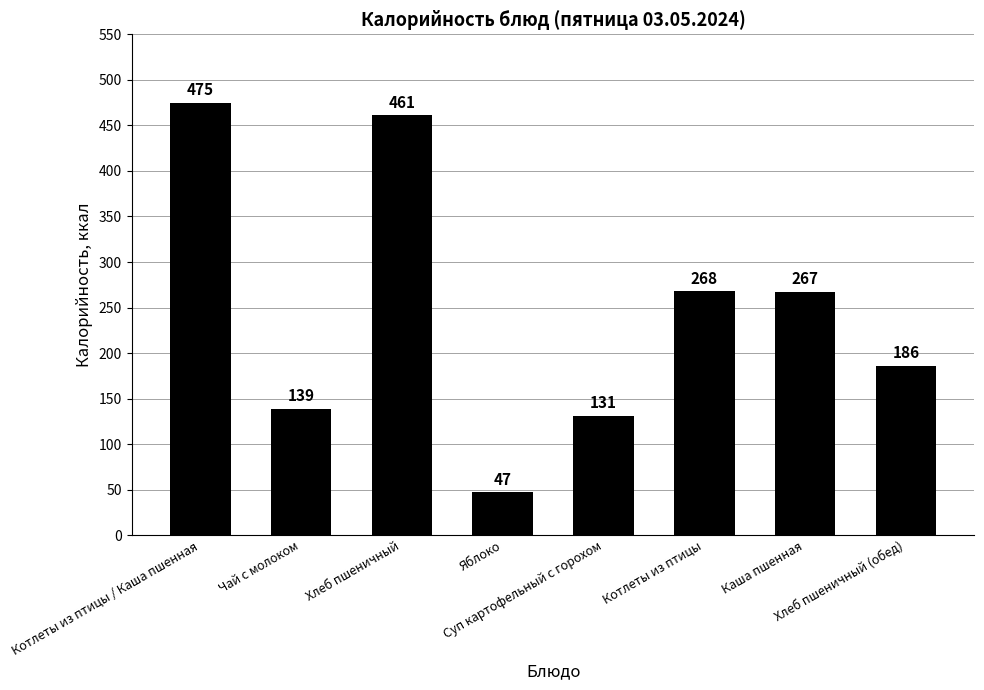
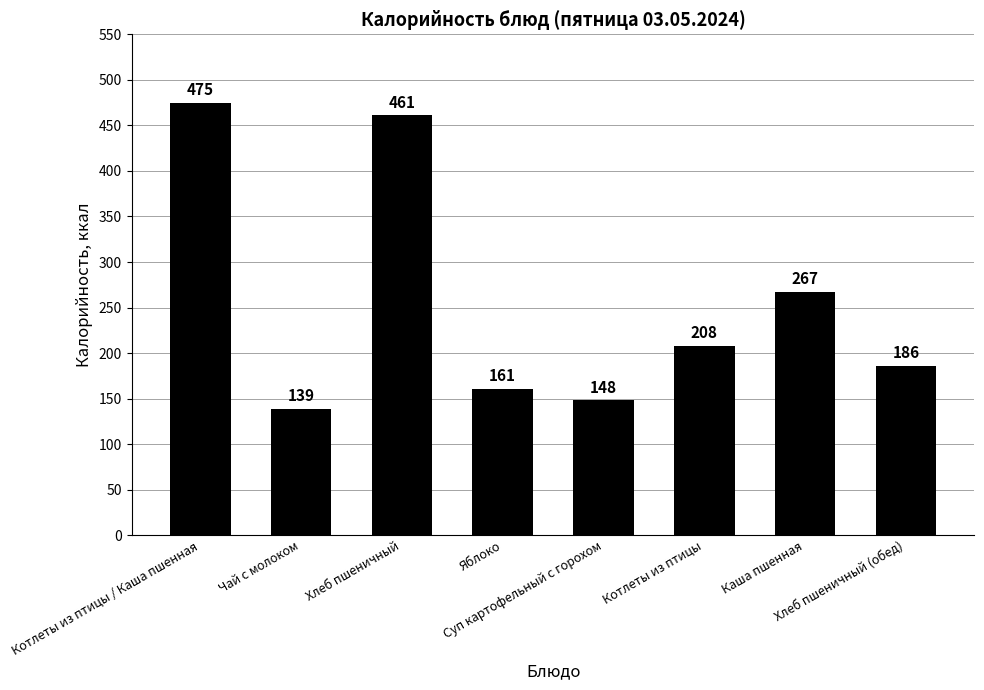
Яблоко: 47 -> 161
Суп картофельный с горохом: 131 -> 148
Котлеты из птицы: 268 -> 208
